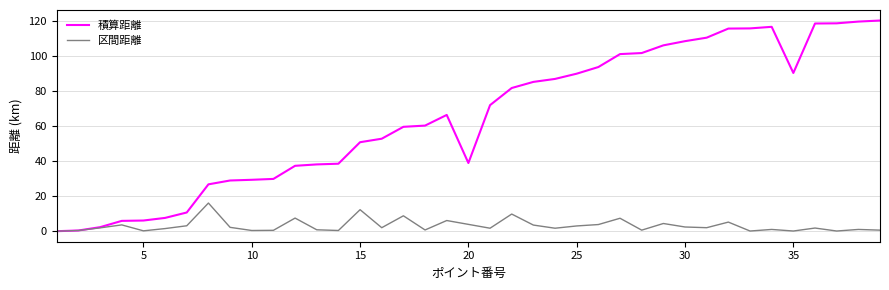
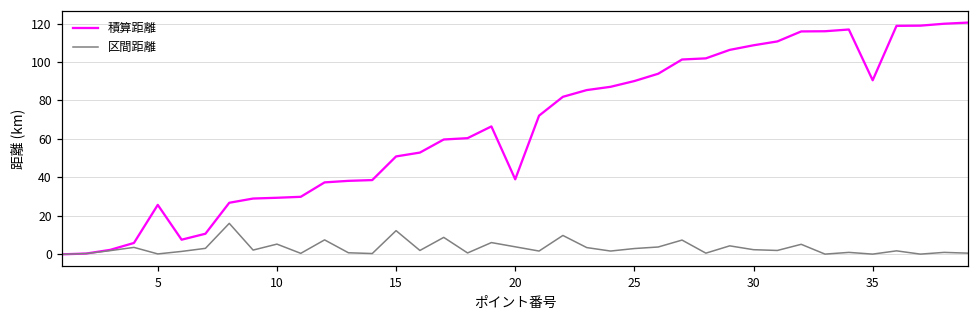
積算距離, 5: 6 -> 26
区間距離, 10: 0 -> 5
